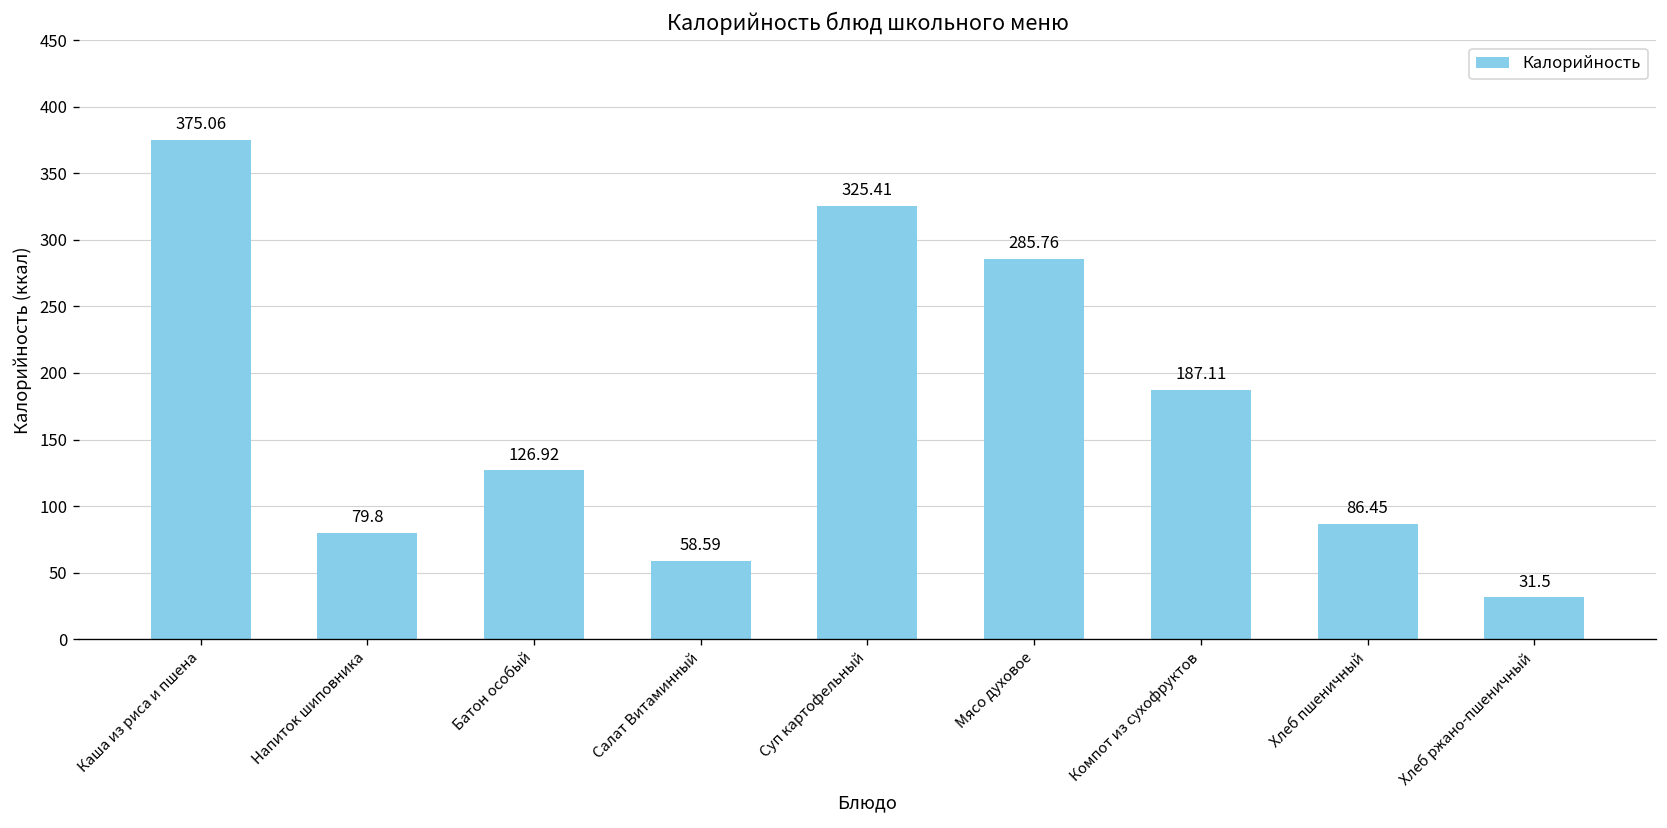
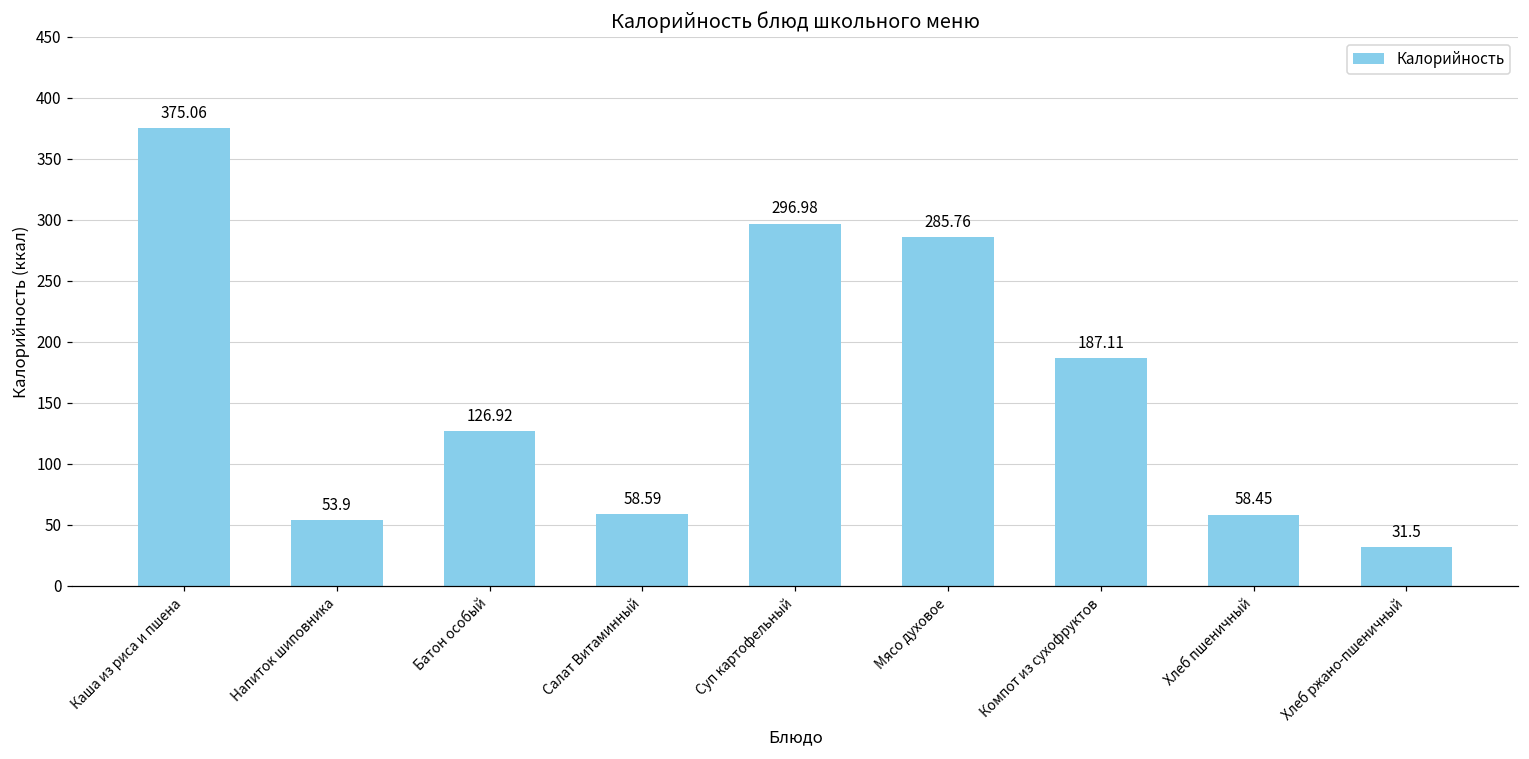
Напиток шиповника: 79.8 -> 53.9
Суп картофельный: 325.41 -> 296.98
Хлеб пшеничный: 86.45 -> 58.45
